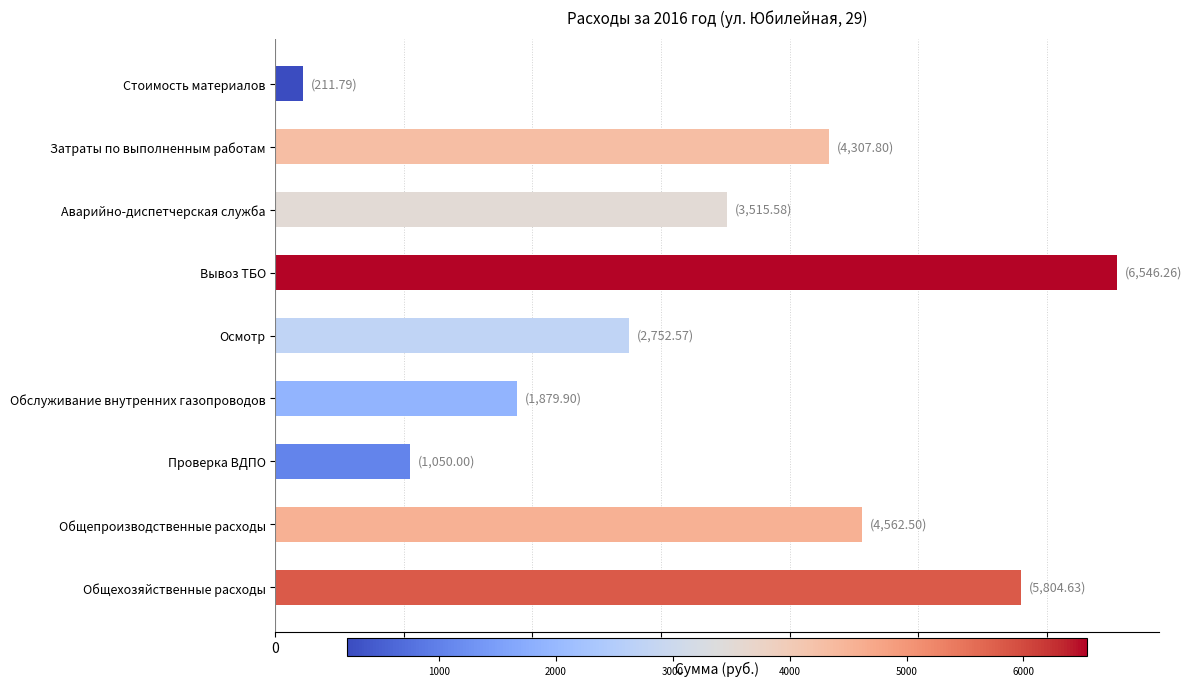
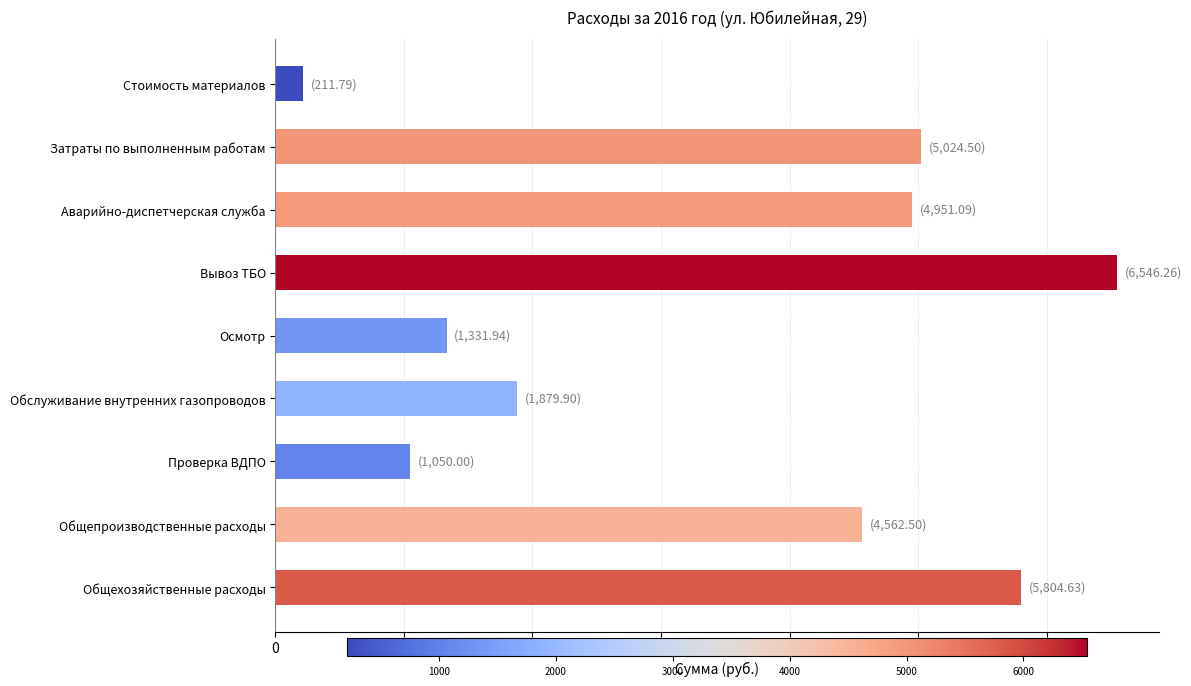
Затраты по выполненным работам: (4,307.80) -> (5,024.50)
Аварийно-диспетчерская служба: (3,515.58) -> (4,951.09)
Осмотр: (2,752.57) -> (1,331.94)
